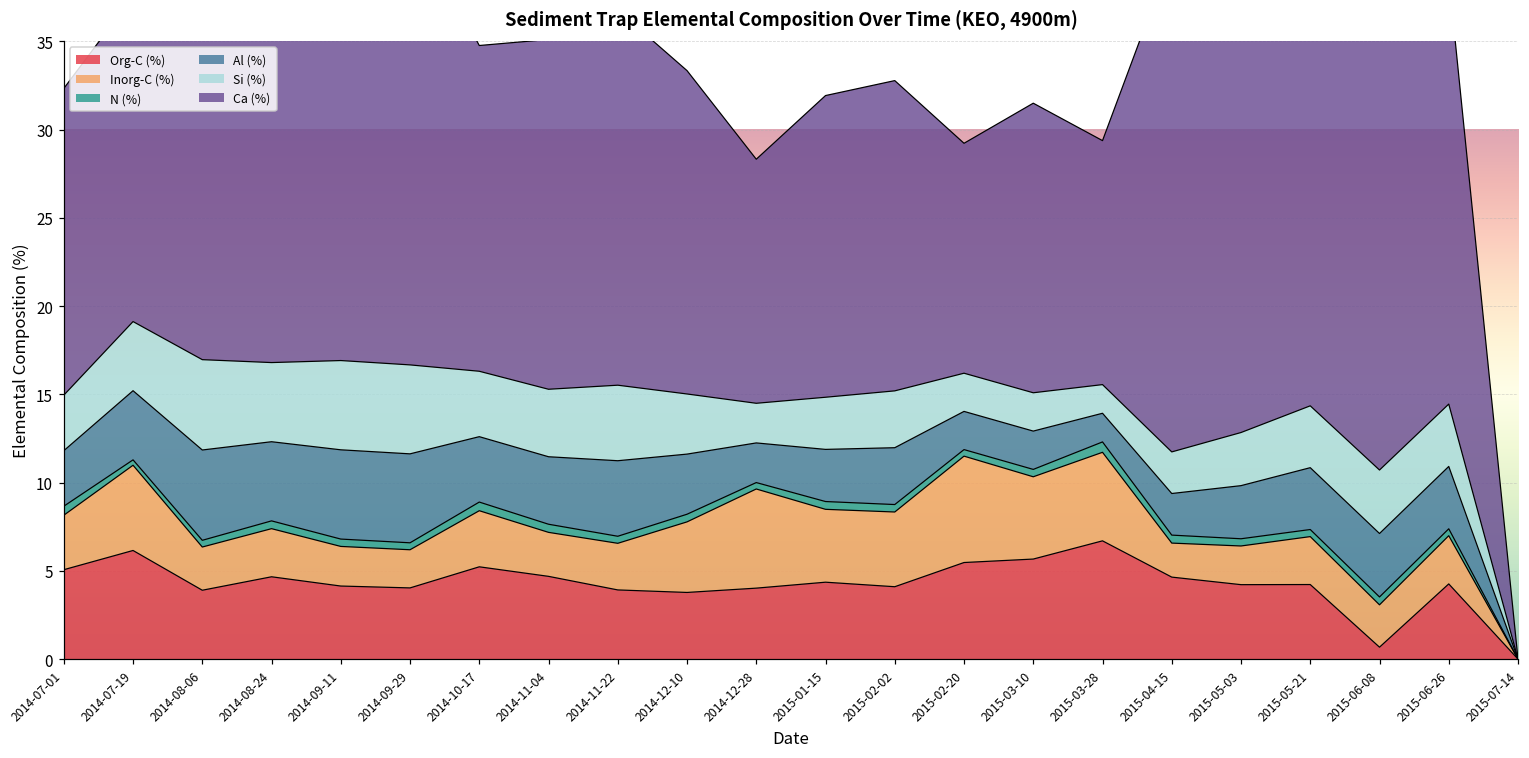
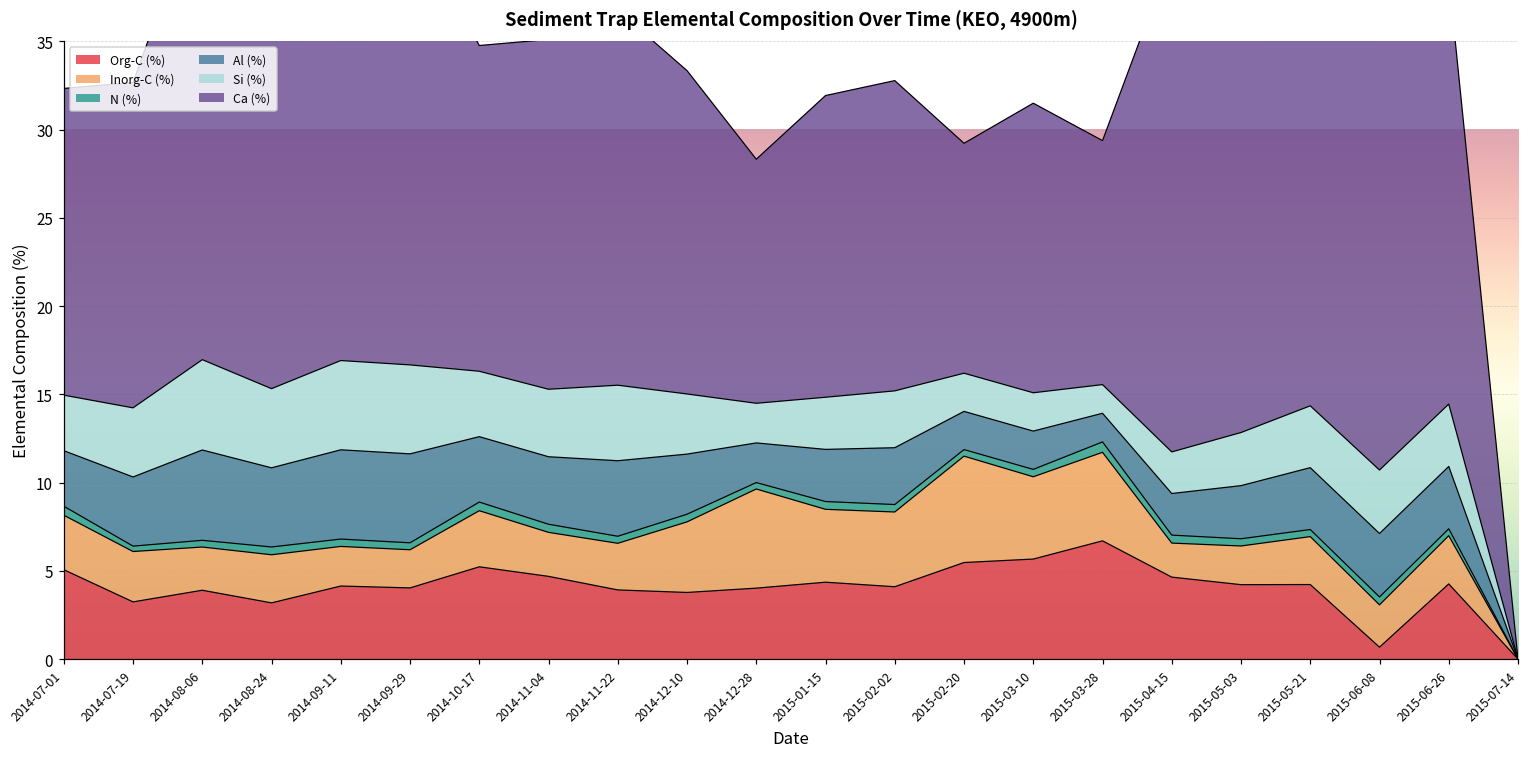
Org-C (%), 2014-07-19: 6.2 -> 3.2
Inorg-C (%), 2014-07-19: 4.8 -> 2.9
Org-C (%), 2014-08-24: 4.7 -> 3.2
